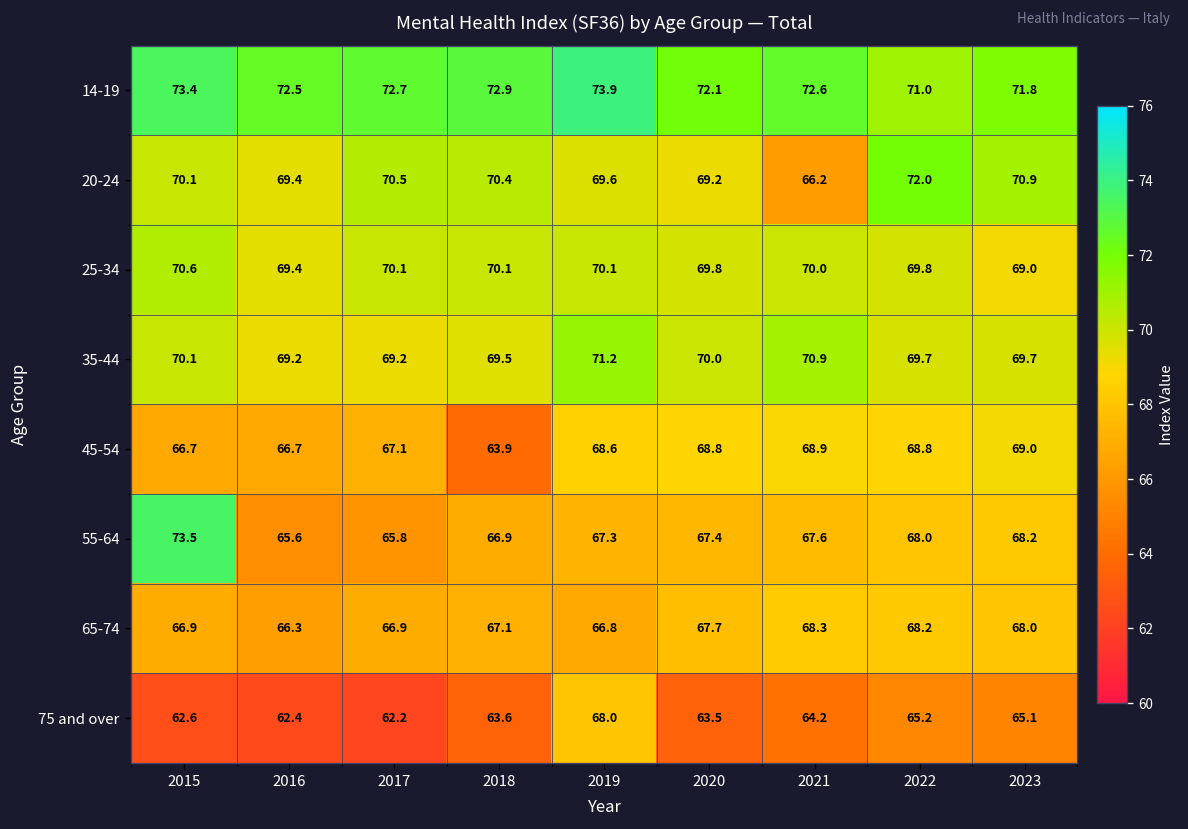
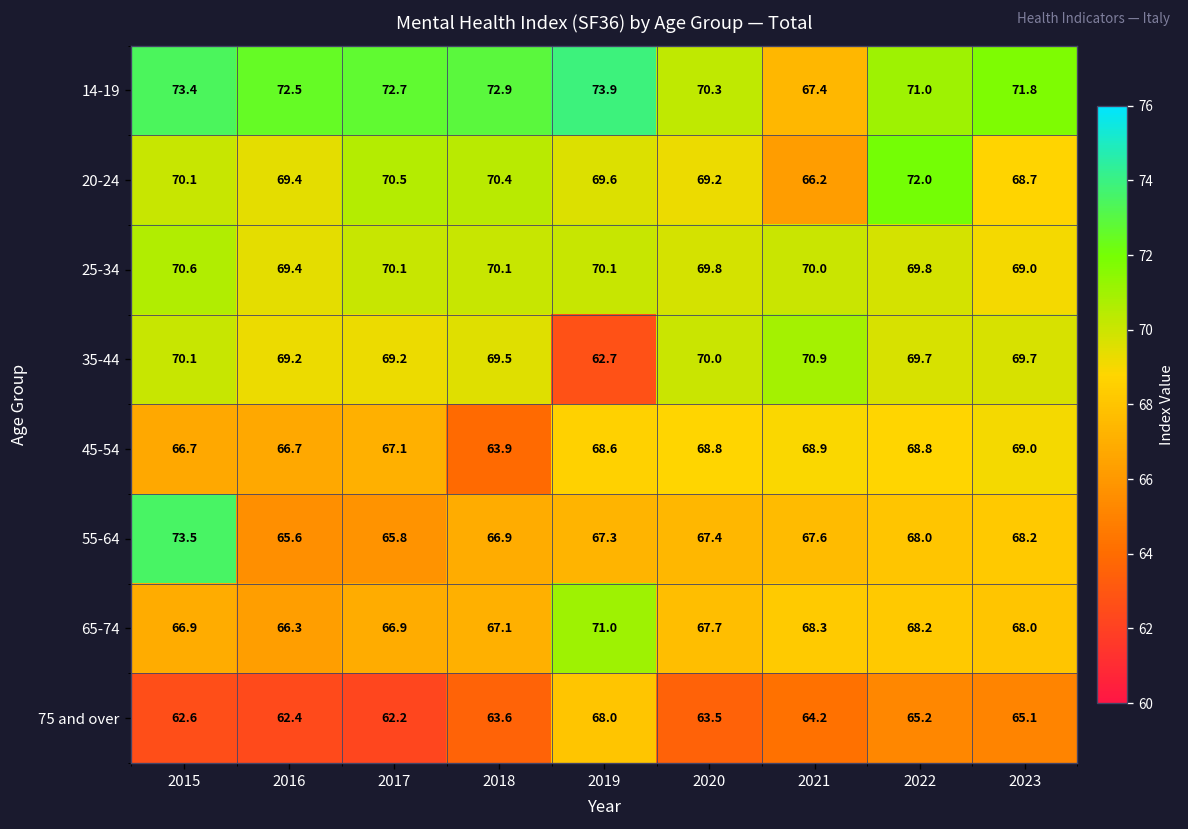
14-19, 2020: 72.1 -> 70.3
14-19, 2021: 72.6 -> 67.4
20-24, 2023: 70.9 -> 68.7
35-44, 2019: 71.2 -> 62.7
65-74, 2019: 66.8 -> 71.0
